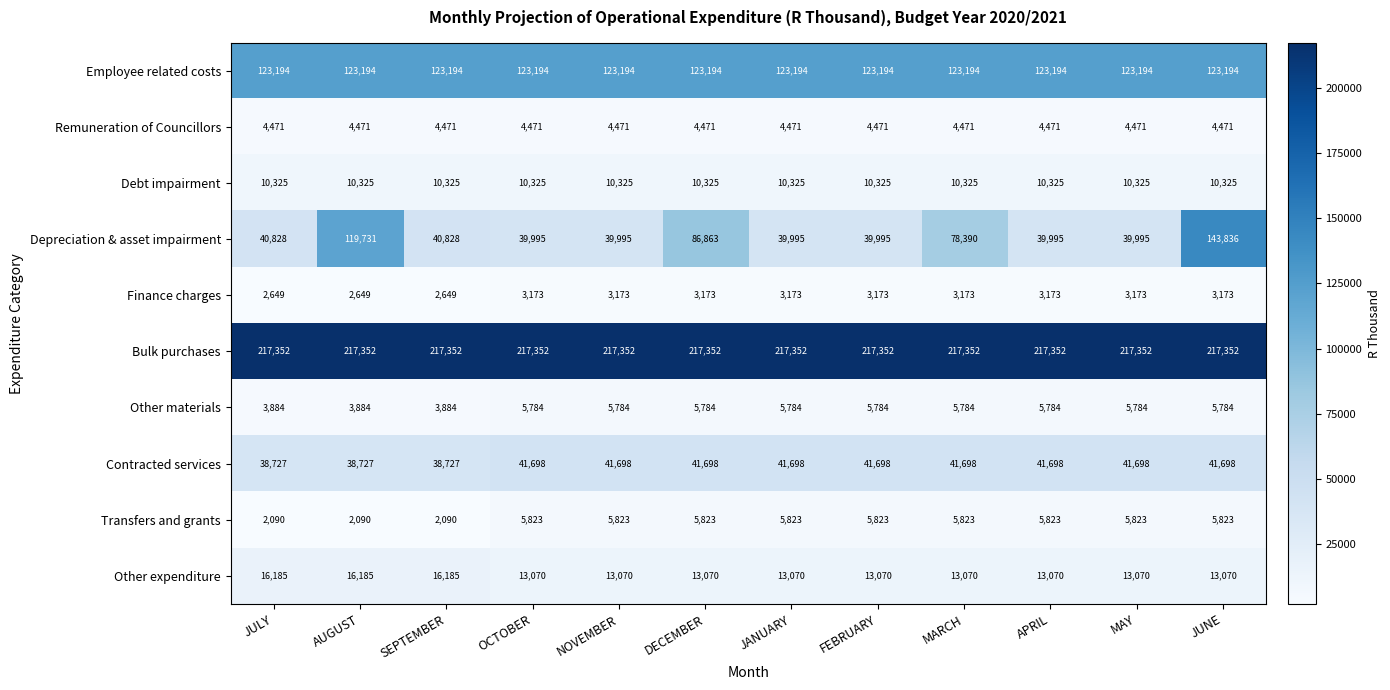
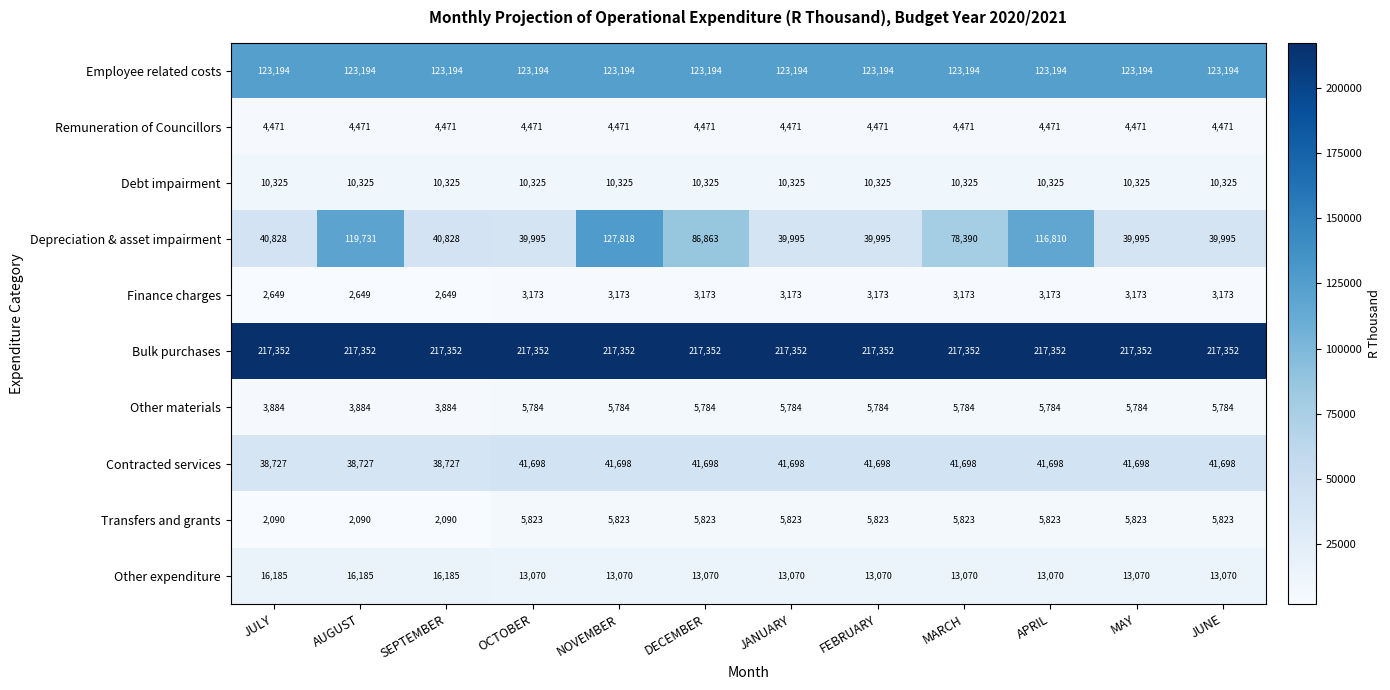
Depreciation & asset impairment, NOVEMBER: 39,995 -> 127,818
Depreciation & asset impairment, APRIL: 39,995 -> 116,810
Depreciation & asset impairment, JUNE: 143,836 -> 39,995
